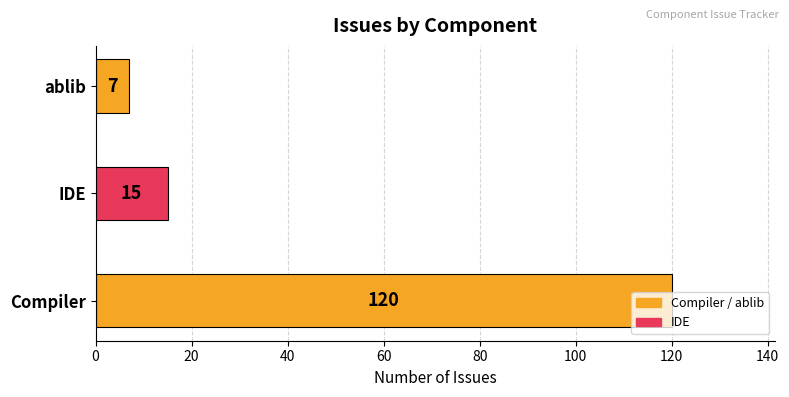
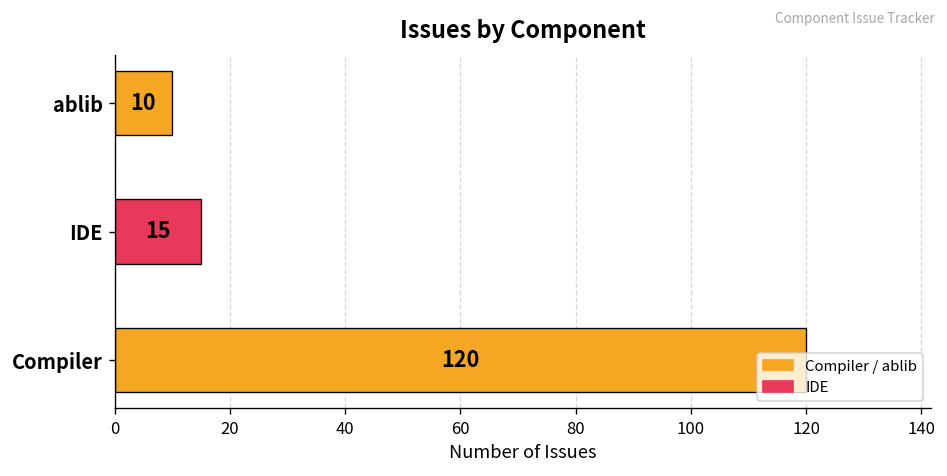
ablib: 7 -> 10
